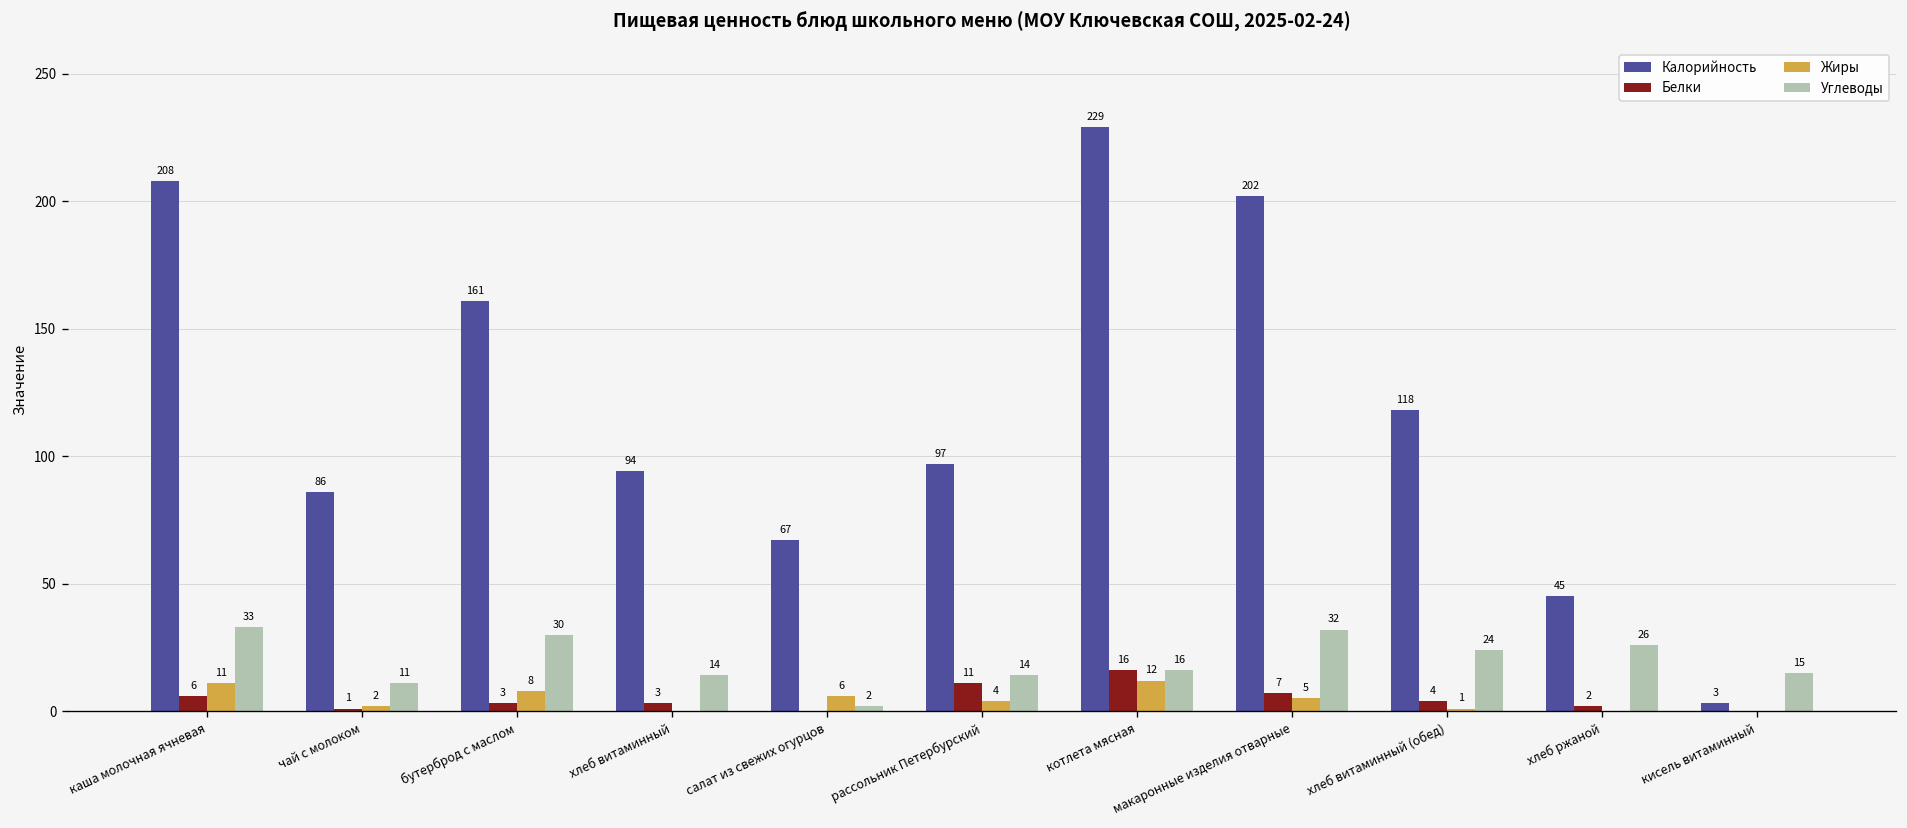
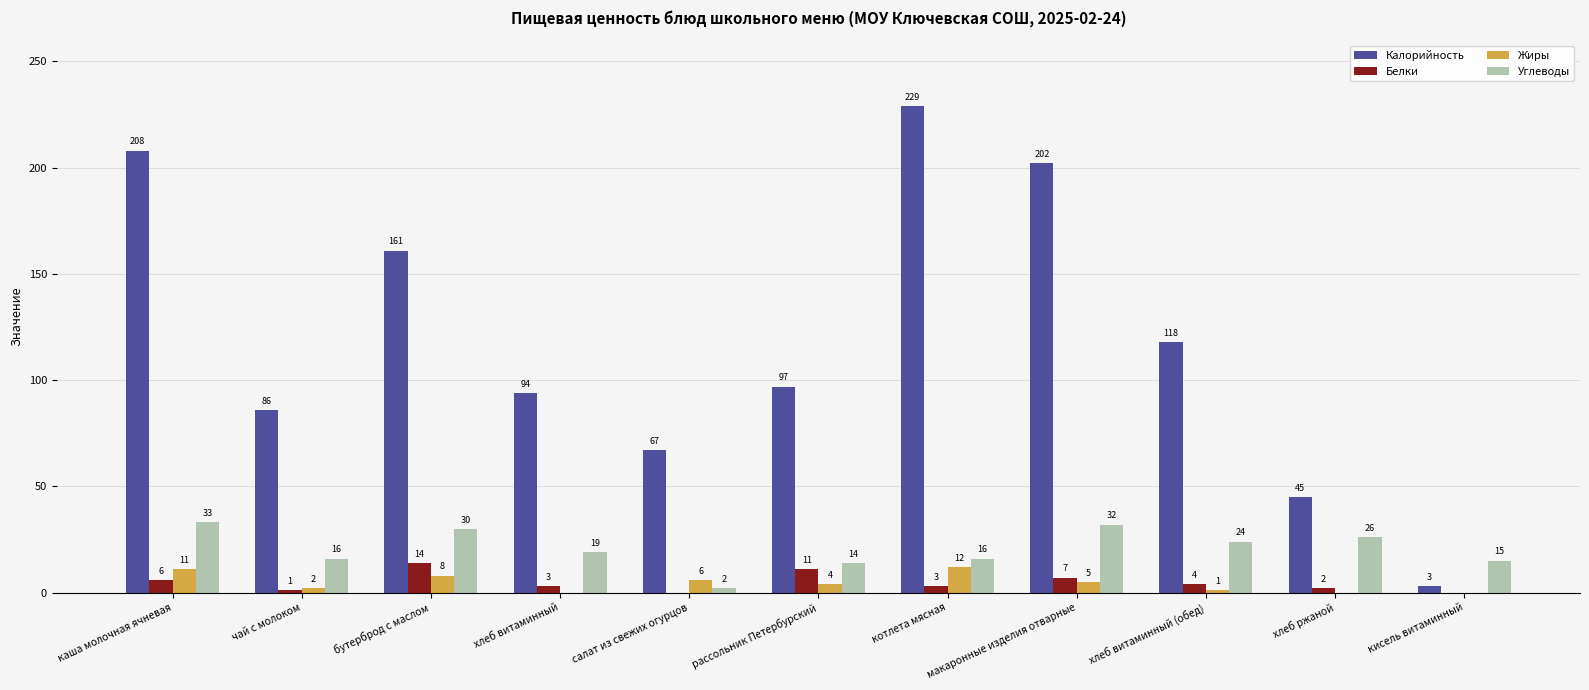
Углеводы, чай с молоком: 11 -> 16
Белки, бутерброд с маслом: 3 -> 14
Углеводы, хлеб витаминный: 14 -> 19
Белки, котлета мясная: 16 -> 3
